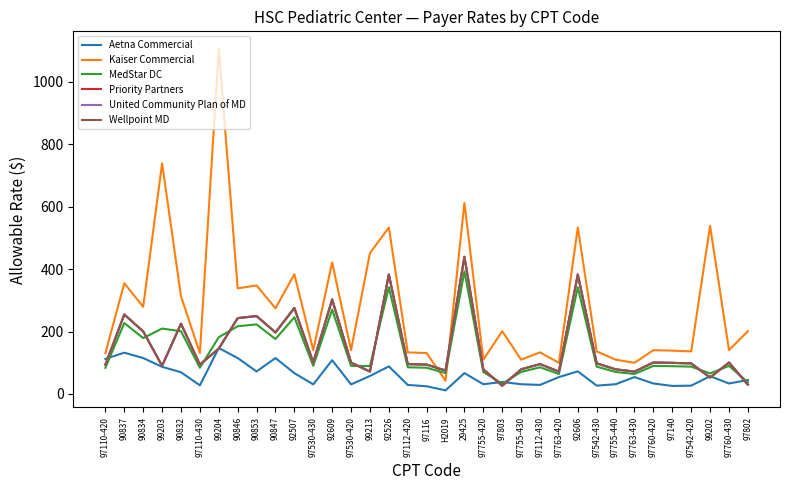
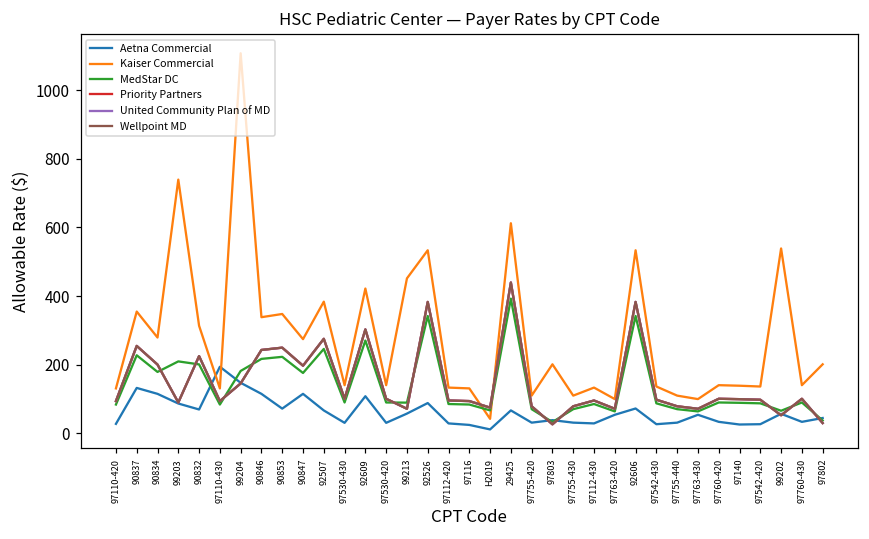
Aetna Commercial, 97110-420: 110 -> 30
Aetna Commercial, 97110-430: 30 -> 190
